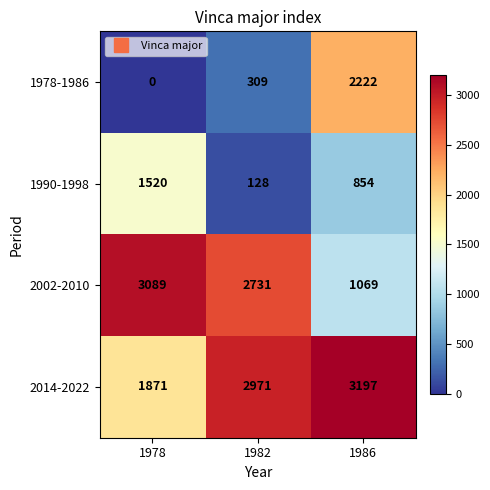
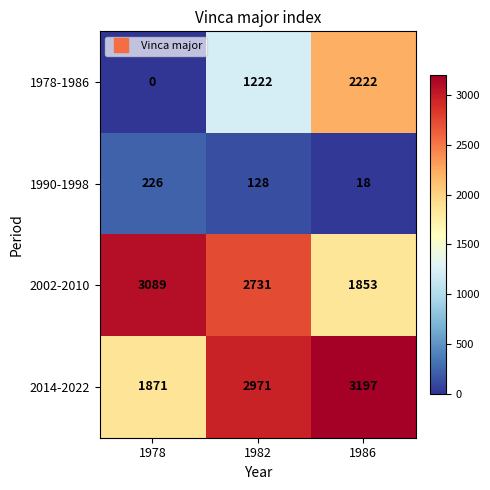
1978-1986, 1982: 309 -> 1222
1990-1998, 1978: 1520 -> 226
1990-1998, 1986: 854 -> 18
2002-2010, 1986: 1069 -> 1853
